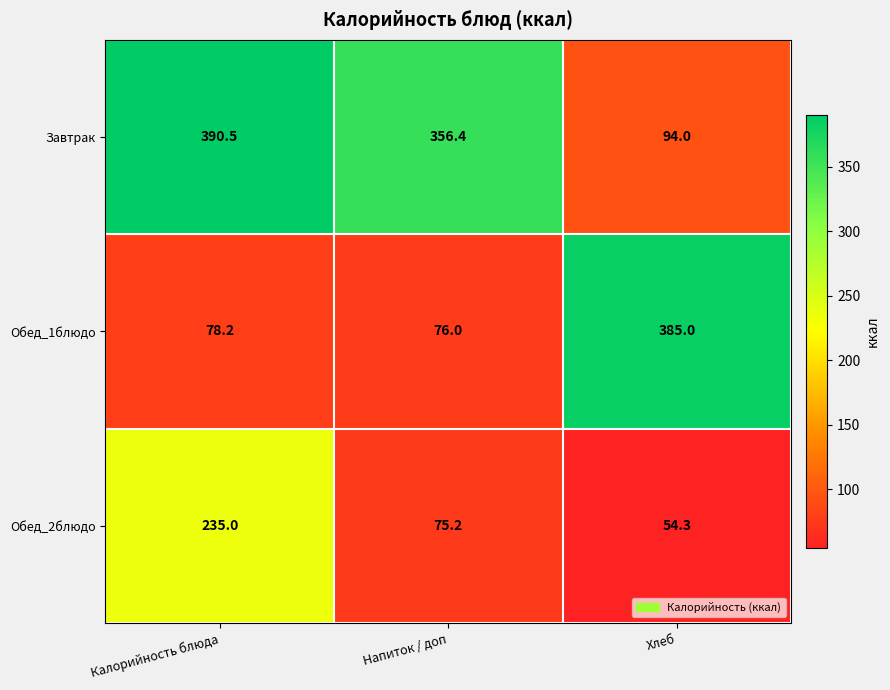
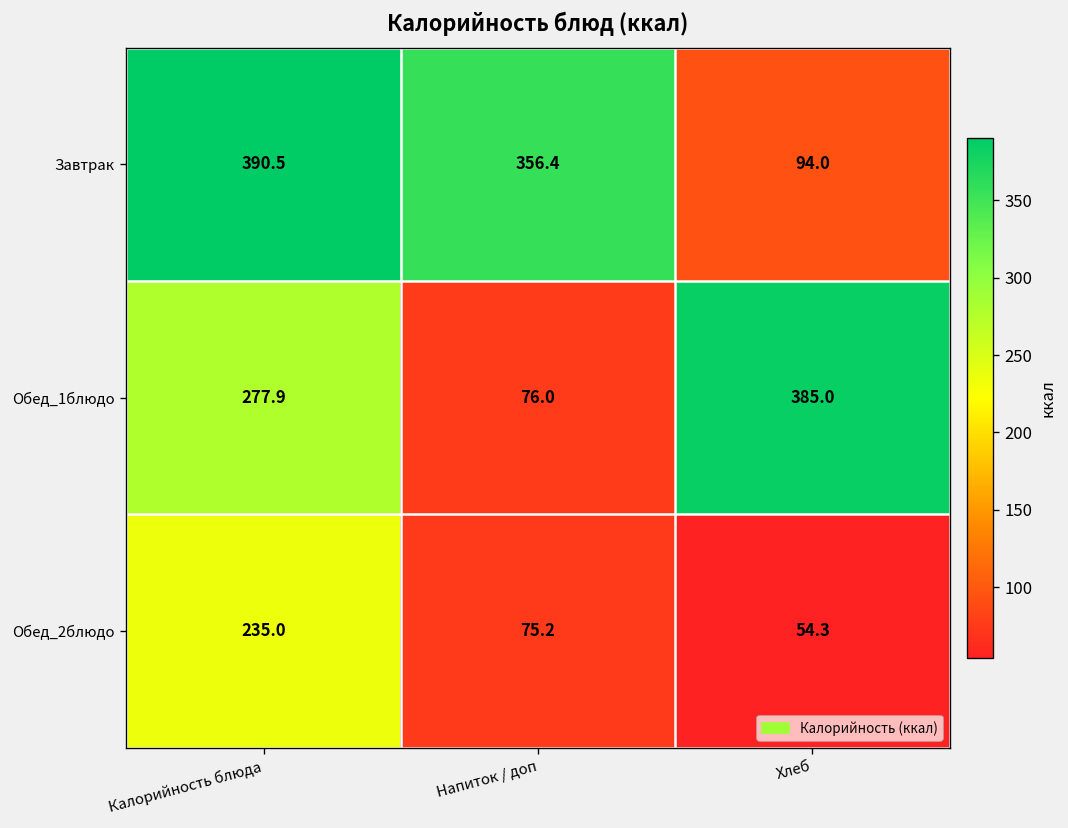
Обед_1блюдо, Калорийность блюда: 78.2 -> 277.9
